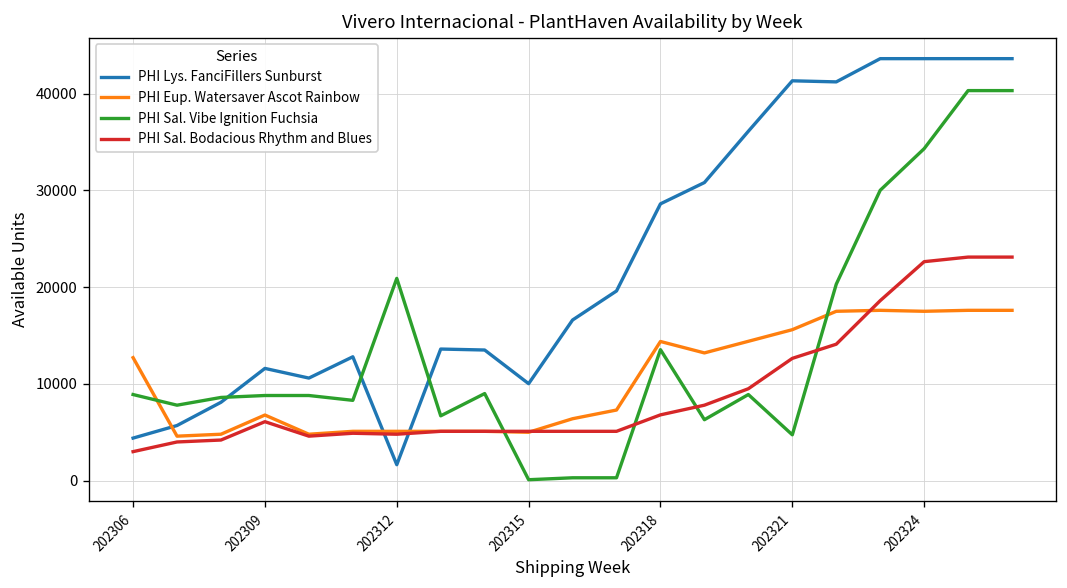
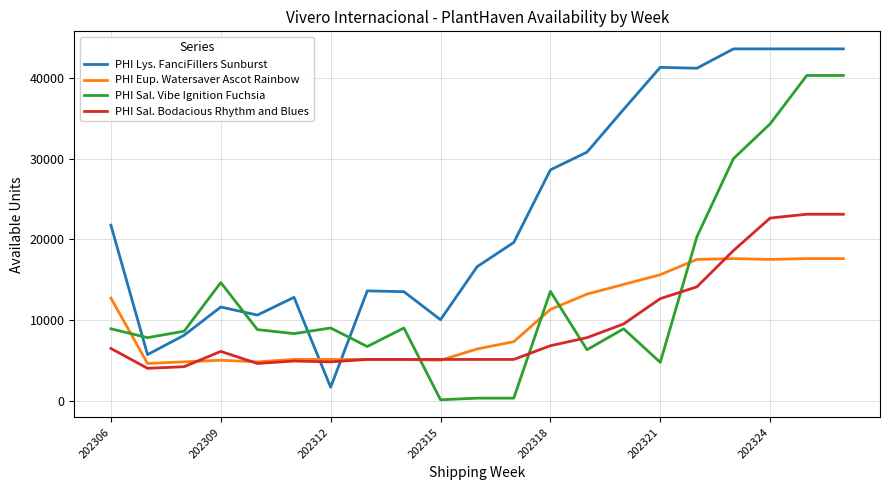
PHI Lys. FanciFillers Sunburst, 202306: 4000 -> 22000
PHI Sal. Bodacious Rhythm and Blues, 202306: 3000 -> 6000
PHI Eup. Watersaver Ascot Rainbow, 202309: 7000 -> 5000
PHI Sal. Vibe Ignition Fuchsia, 202309: 9000 -> 15000
PHI Sal. Vibe Ignition Fuchsia, 202312: 21000 -> 9000
PHI Eup. Watersaver Ascot Rainbow, 202318: 14000 -> 11000
